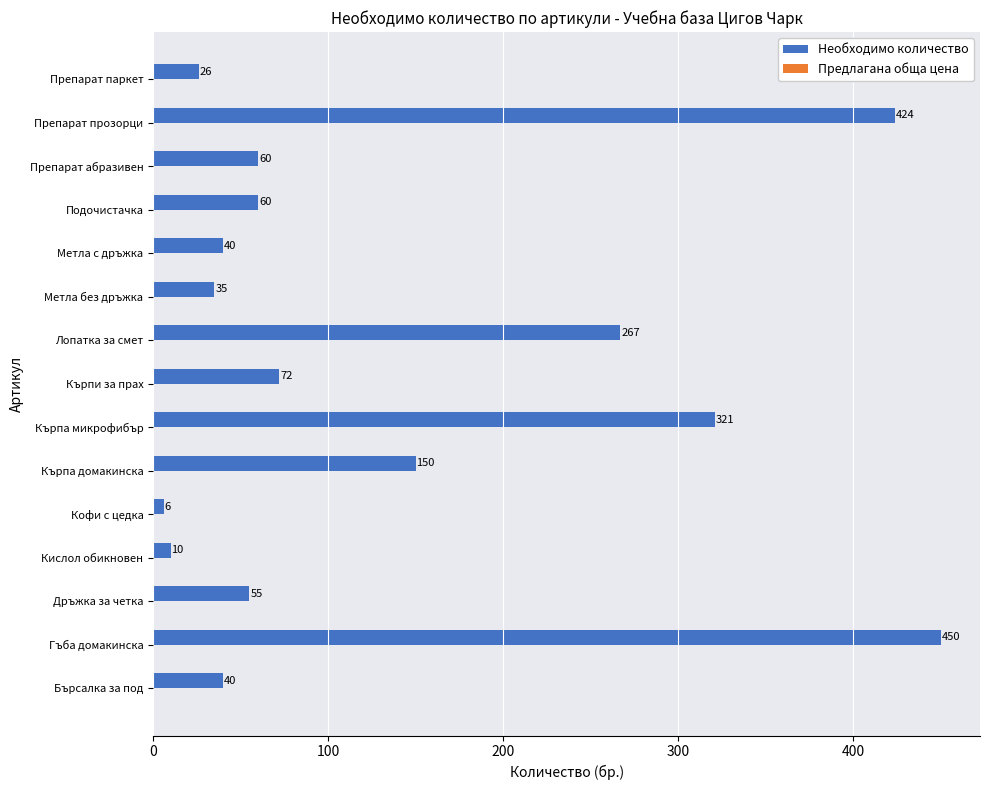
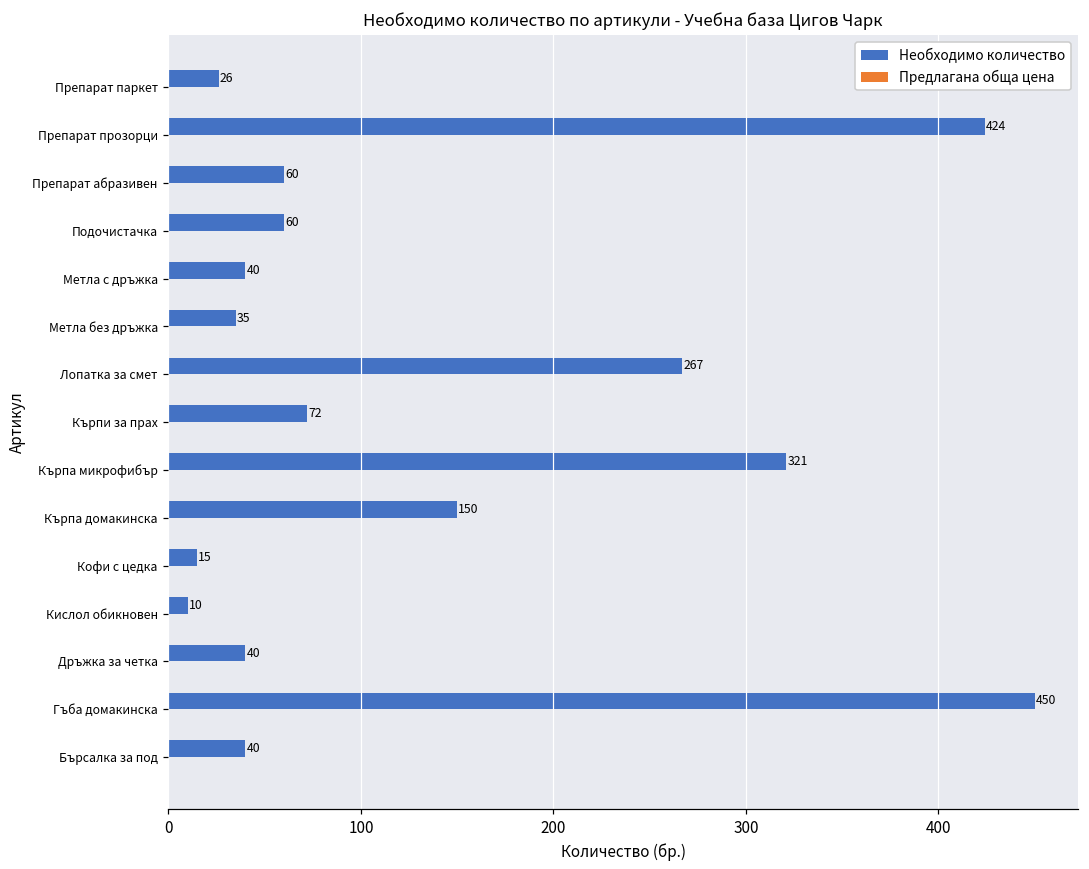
Необходимо количество, Кофи с цедка: 6 -> 15
Необходимо количество, Дръжка за четка: 55 -> 40
